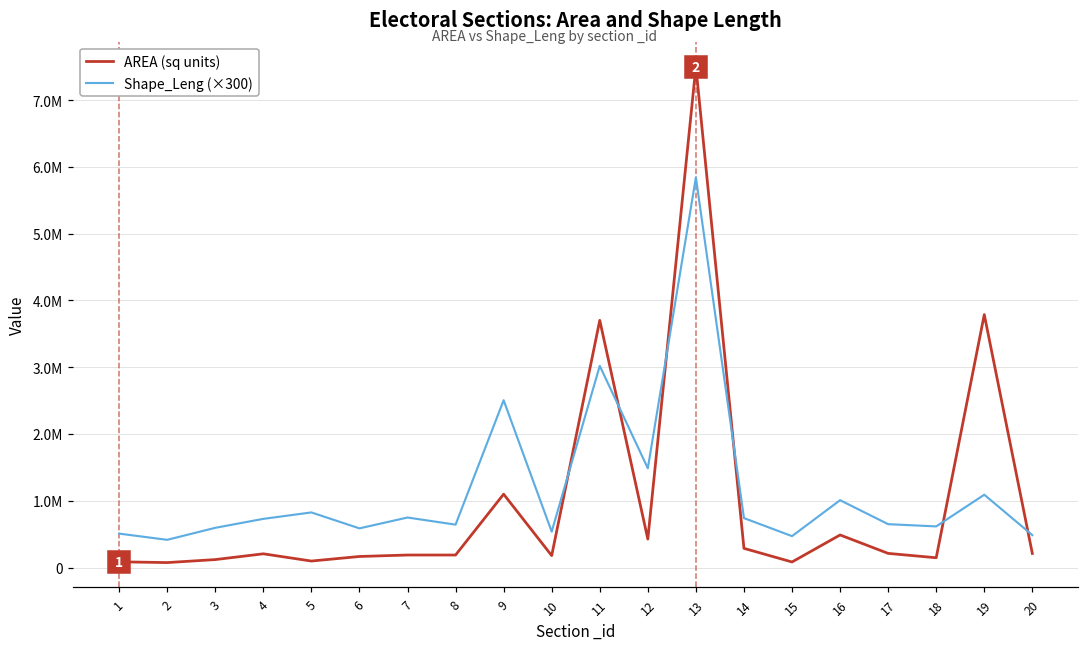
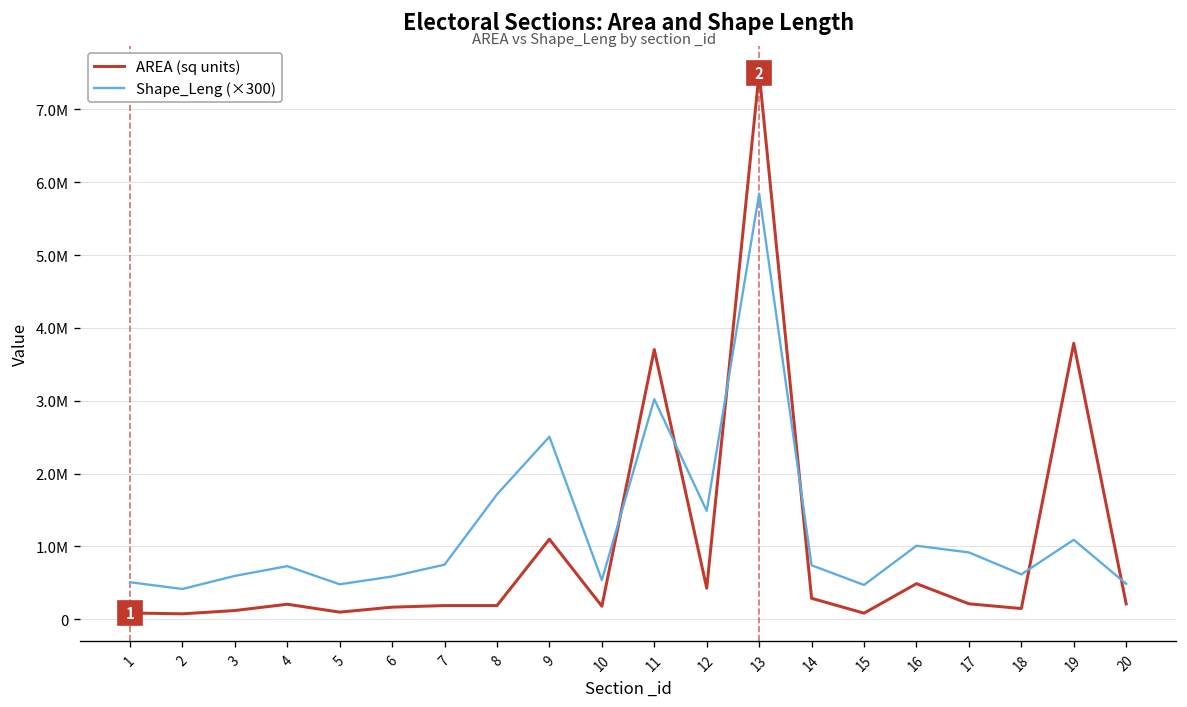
Shape_Leng (×300), 5: 800000 -> 500000
Shape_Leng (×300), 8: 600000 -> 1700000
Shape_Leng (×300), 17: 600000 -> 900000
